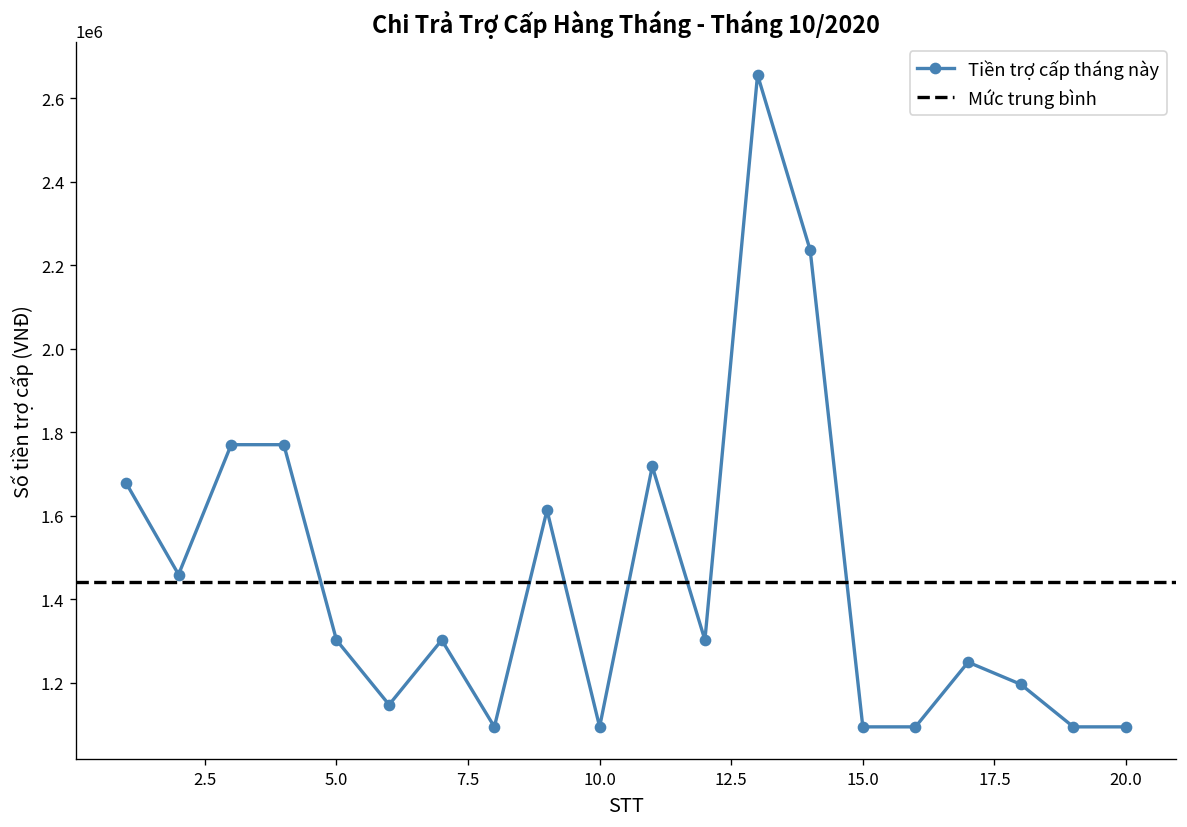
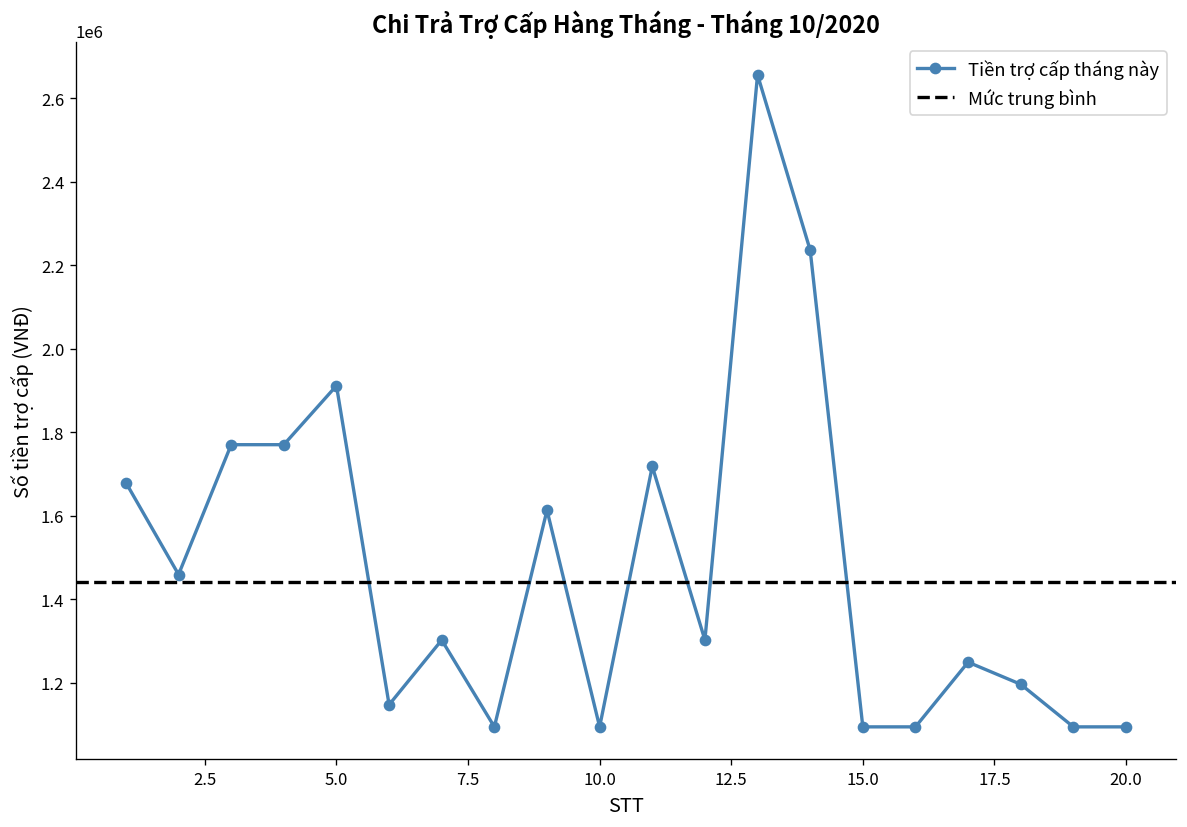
5.0: 1300000 -> 1910000
